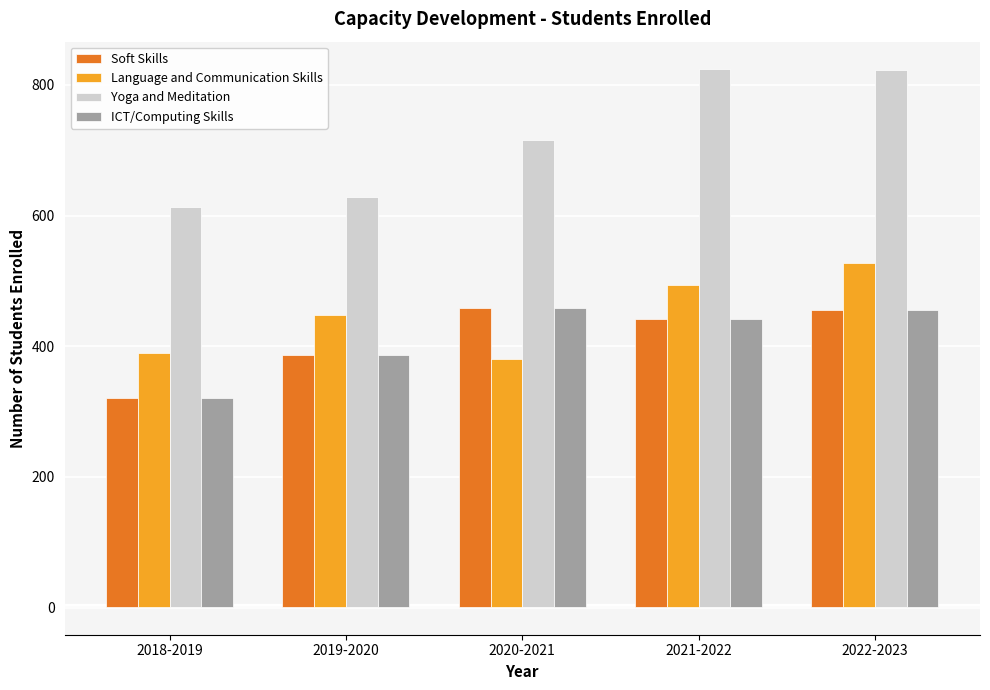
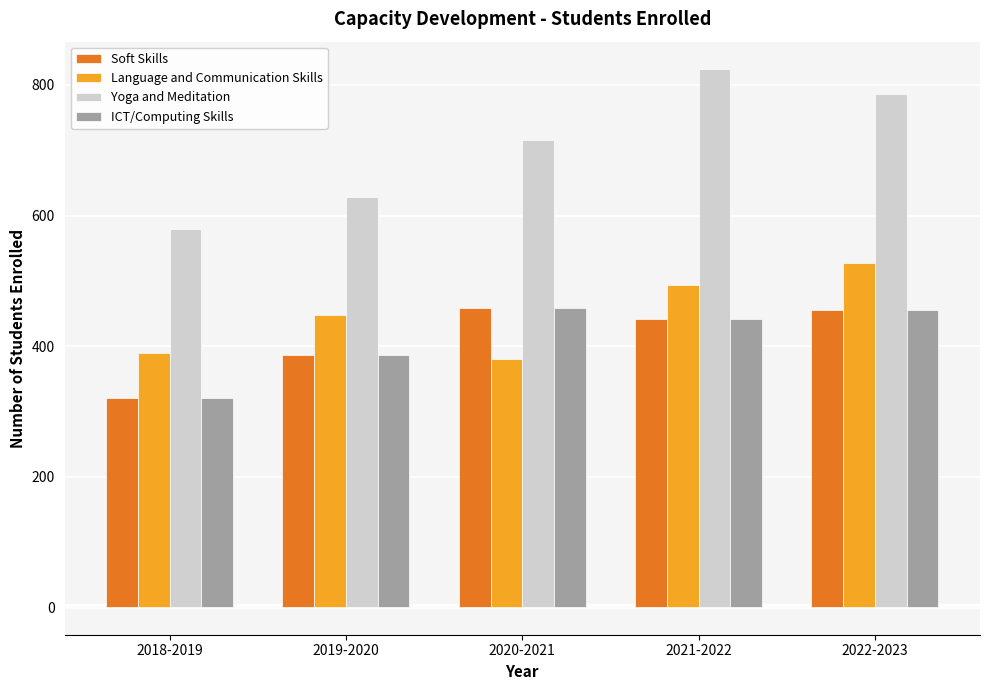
Yoga and Meditation, 2018-2019: 610 -> 580
Yoga and Meditation, 2022-2023: 820 -> 790
